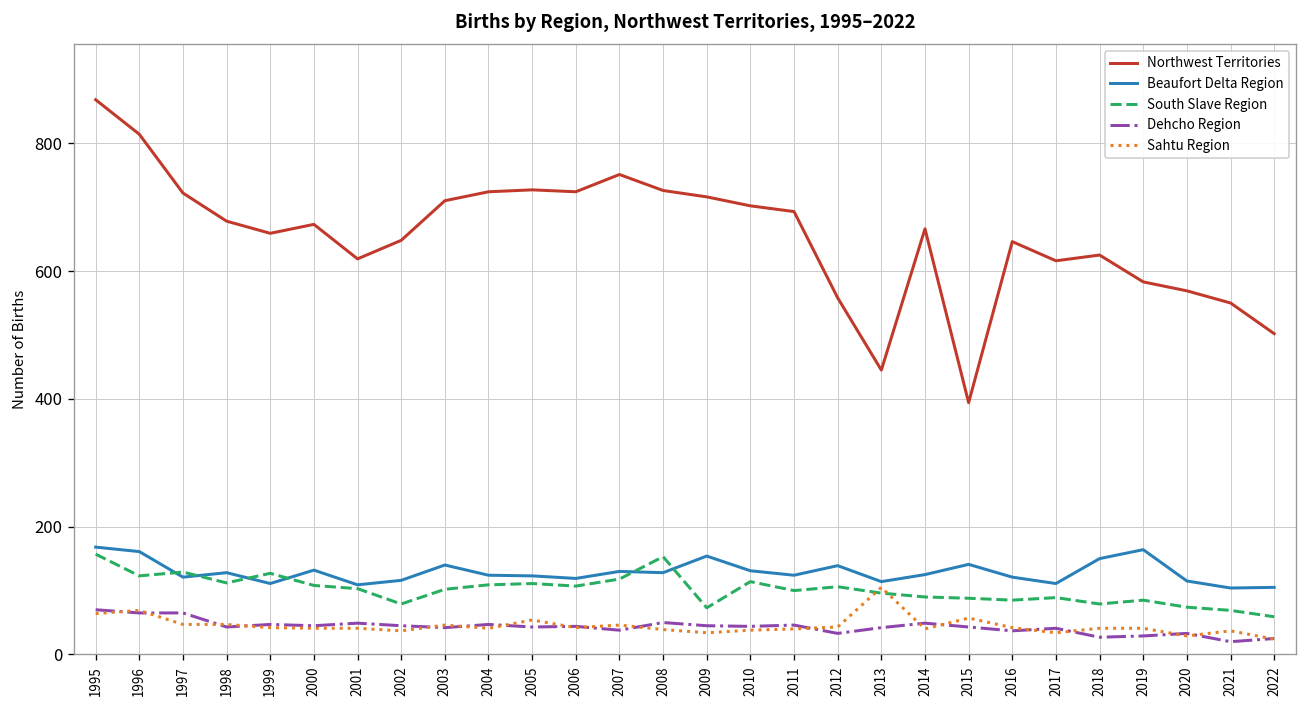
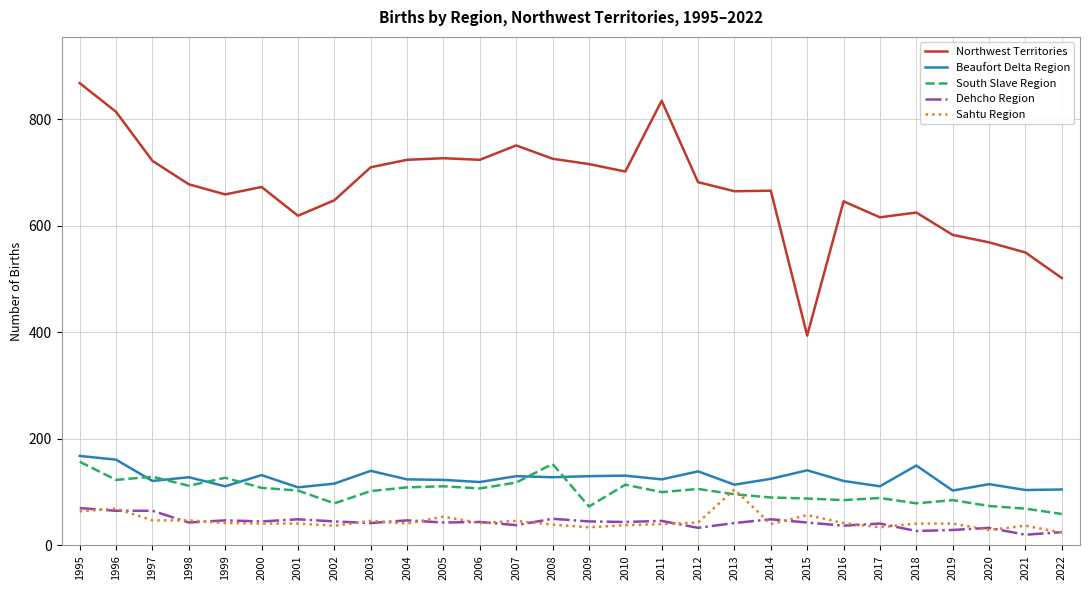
Beaufort Delta Region, 2009: 150 -> 130
Northwest Territories, 2011: 690 -> 840
Northwest Territories, 2012: 560 -> 680
Northwest Territories, 2013: 450 -> 670
Beaufort Delta Region, 2019: 160 -> 100
